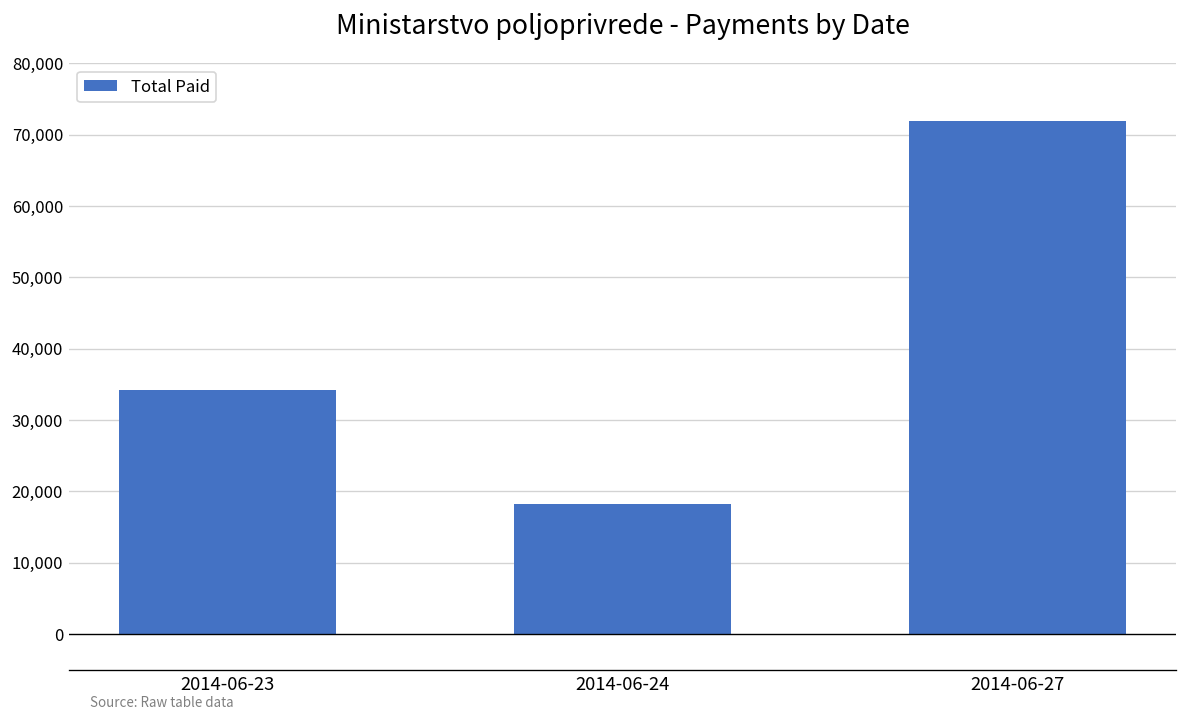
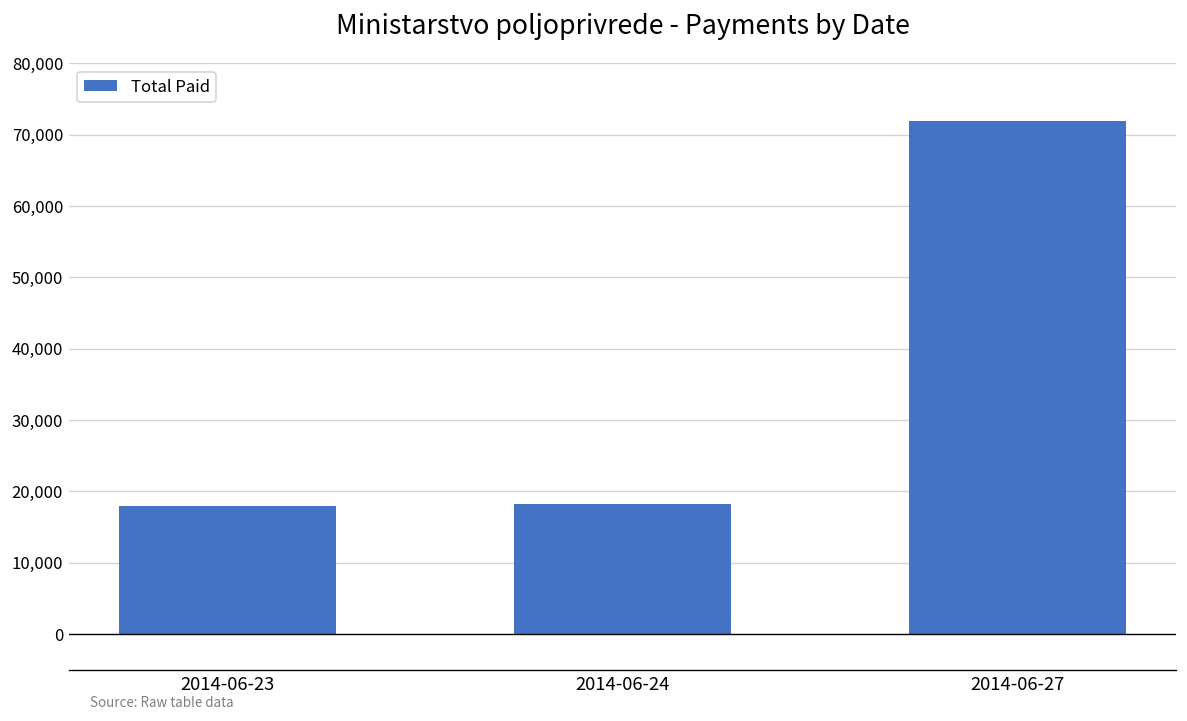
2014-06-23: 34,000 -> 18,000
